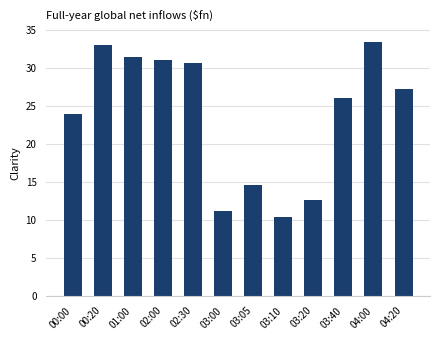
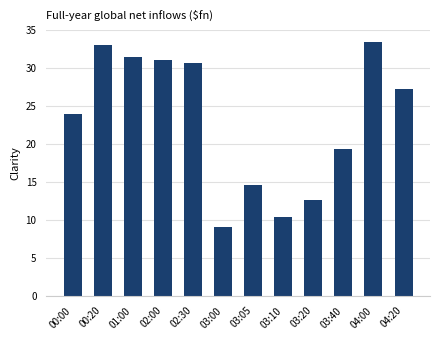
03:00: 11 -> 9
03:40: 26 -> 19
